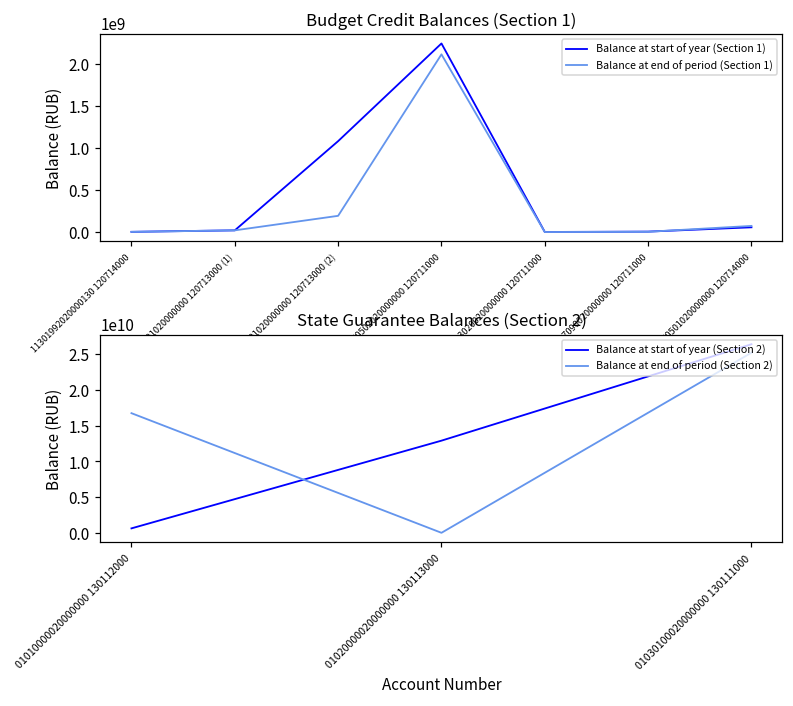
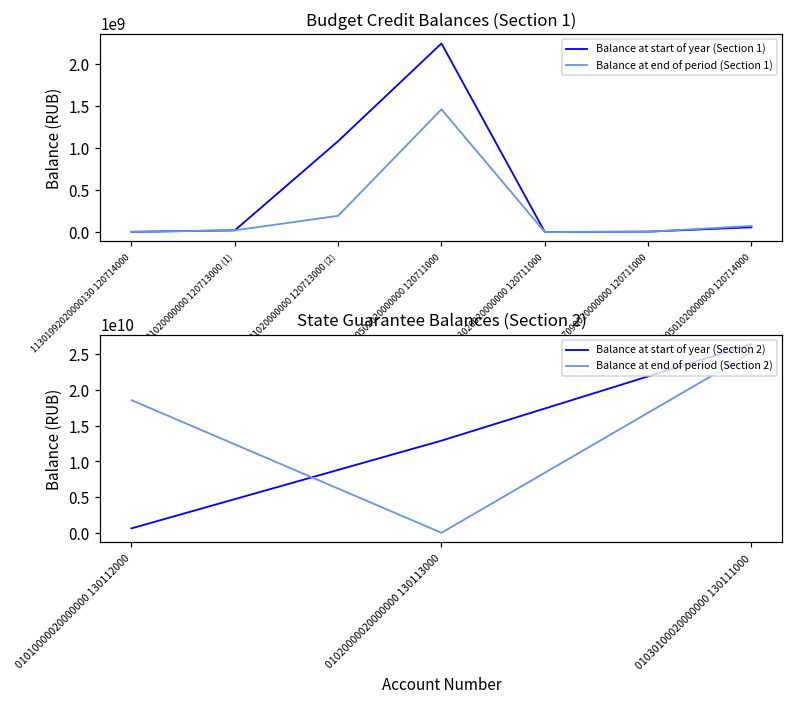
Budget Credit Balances (Section 1), Balance at end of period (Section 1), 01060502020000000 120711000: 2100000000 -> 1500000000
State Guarantee Balances (Section 2), Balance at end of period (Section 2), 01010000020000000 130112000: 17000000000 -> 19000000000
